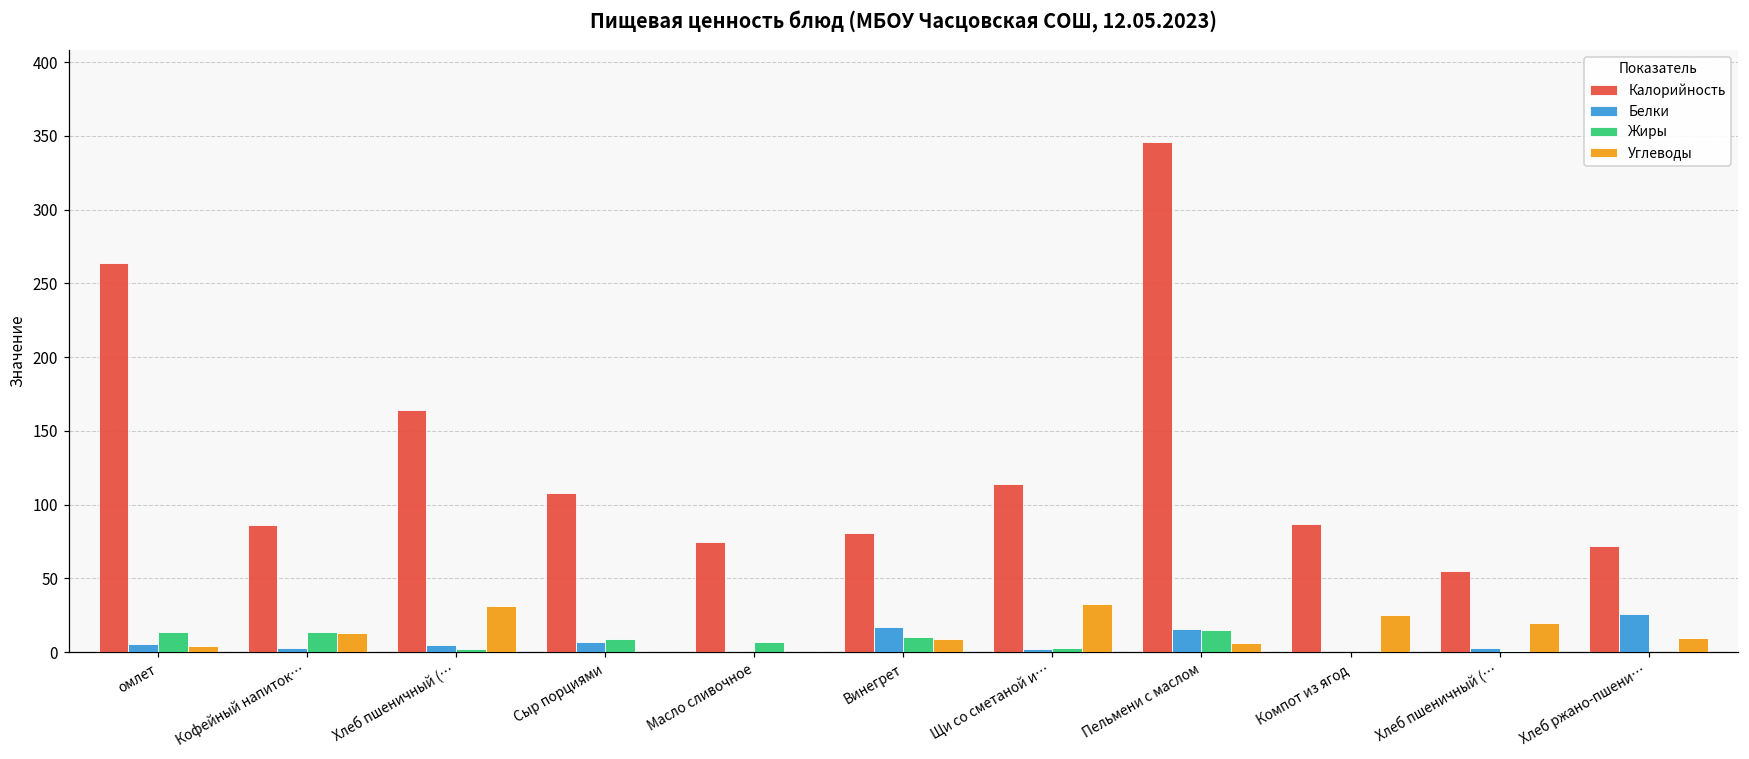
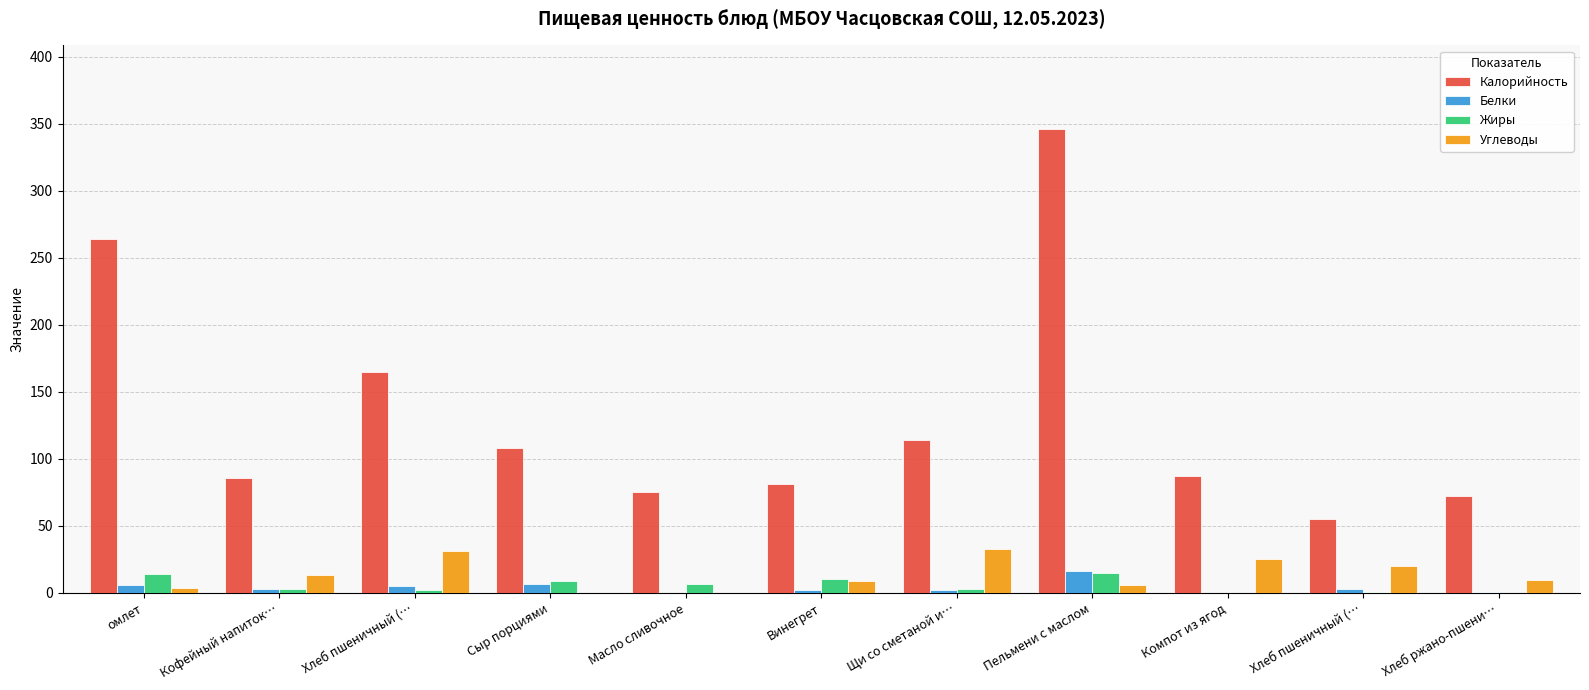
Жиры, Кофейный напиток…: 14 -> 3
Белки, Винегрет: 17 -> 2
Белки, Хлеб ржано-пшени…: 26 -> 1
